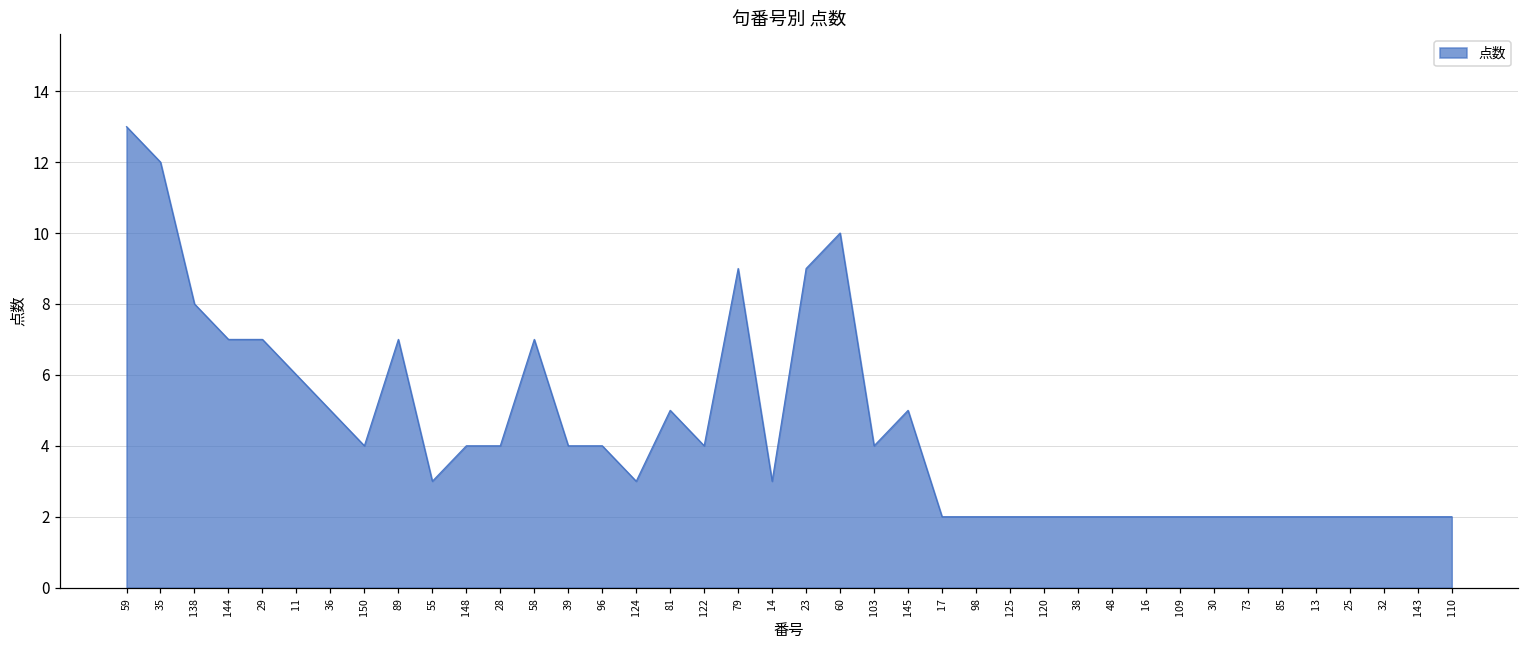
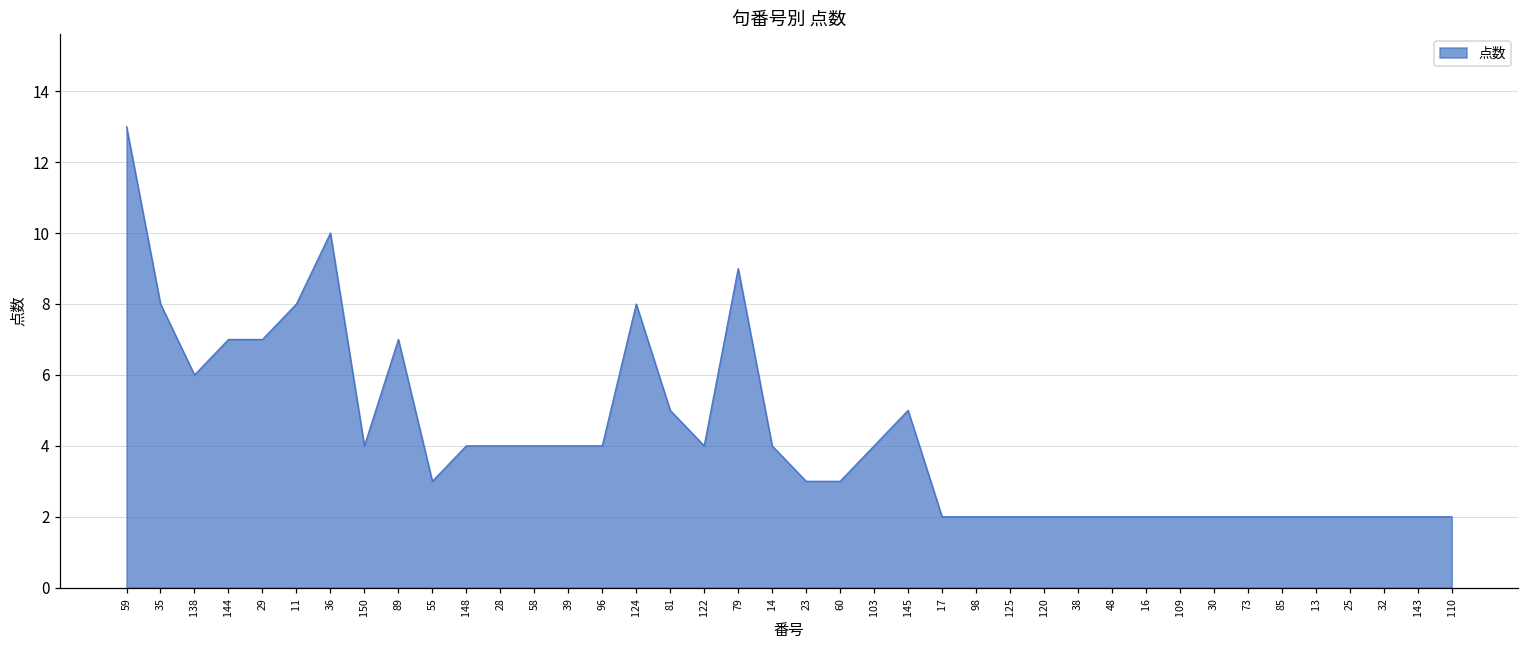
35: 12 -> 8
138: 8 -> 6
11: 6 -> 8
36: 5 -> 10
58: 7 -> 4
124: 3 -> 8
14: 3 -> 4
23: 9 -> 3
60: 10 -> 3
